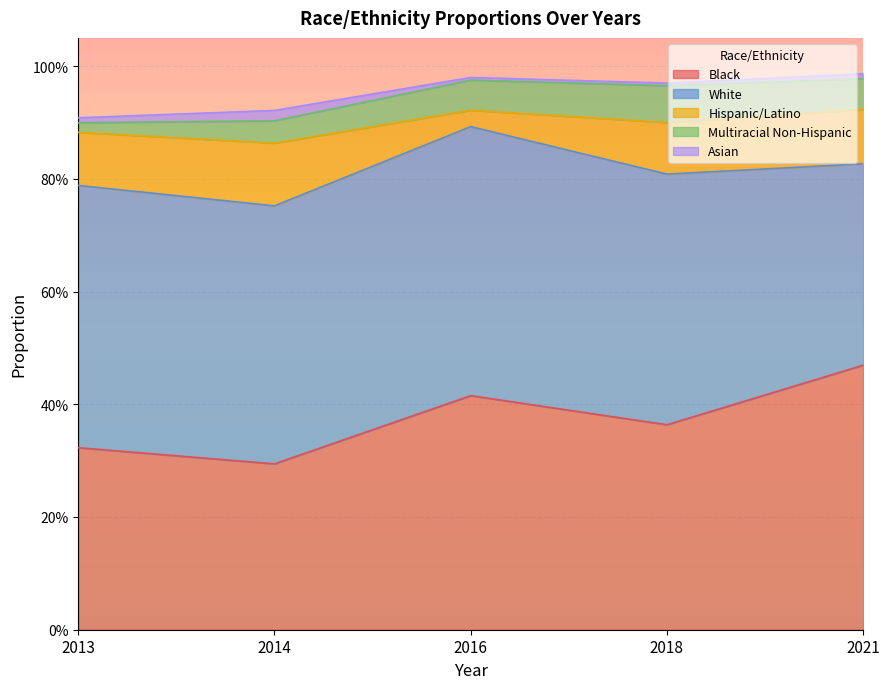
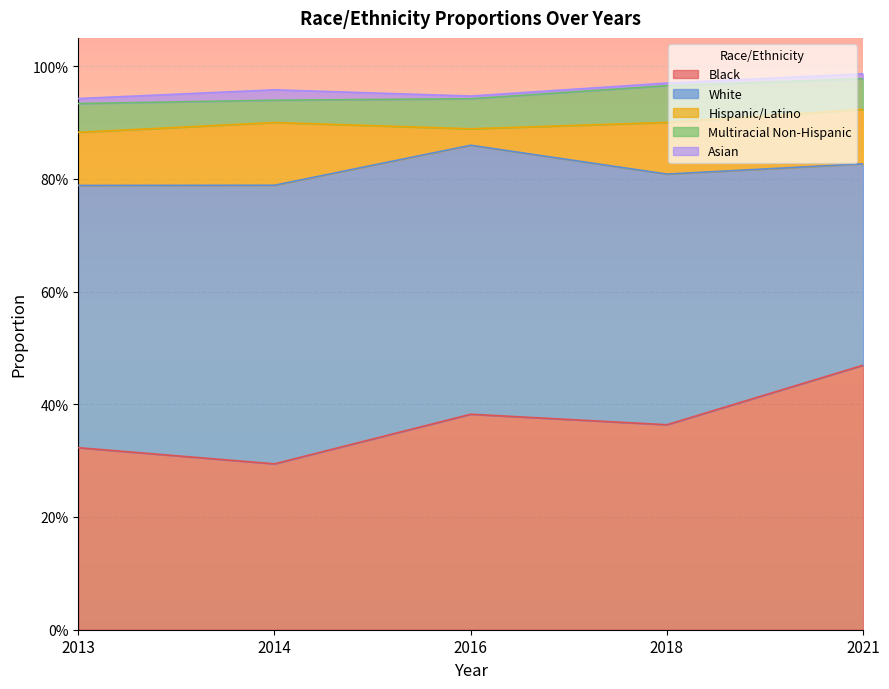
Multiracial Non-Hispanic, 2013: 2% -> 5%
White, 2014: 46% -> 49%
Black, 2016: 42% -> 38%
